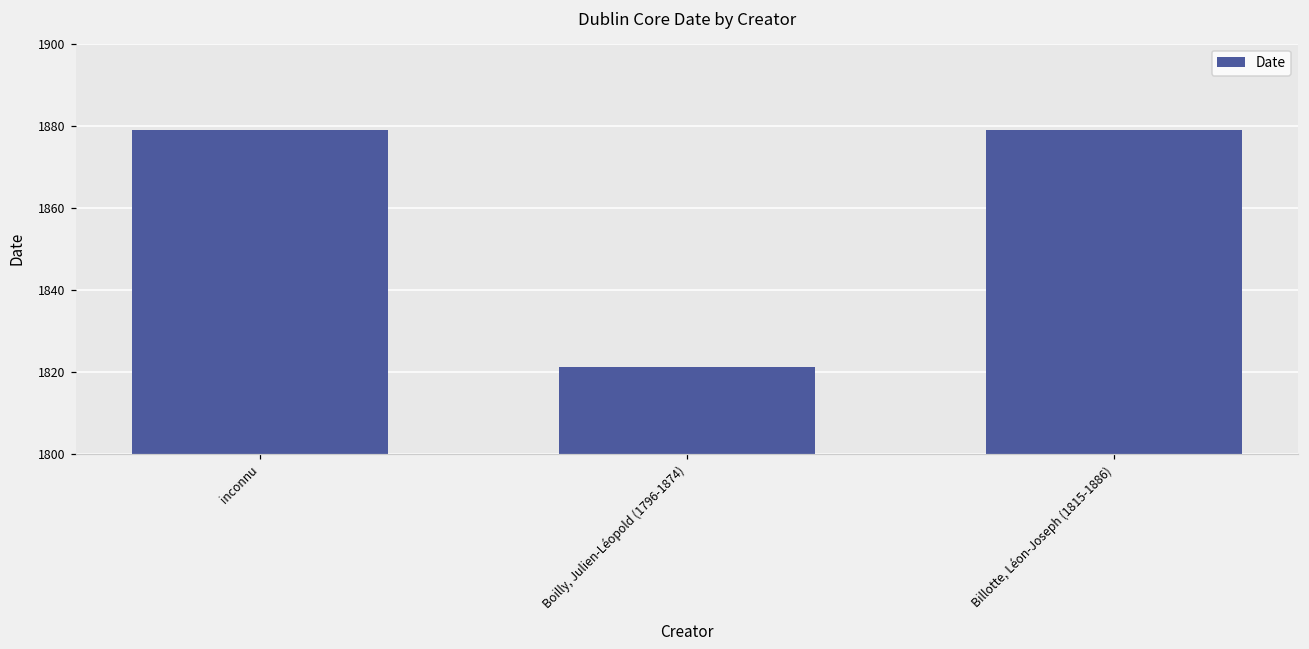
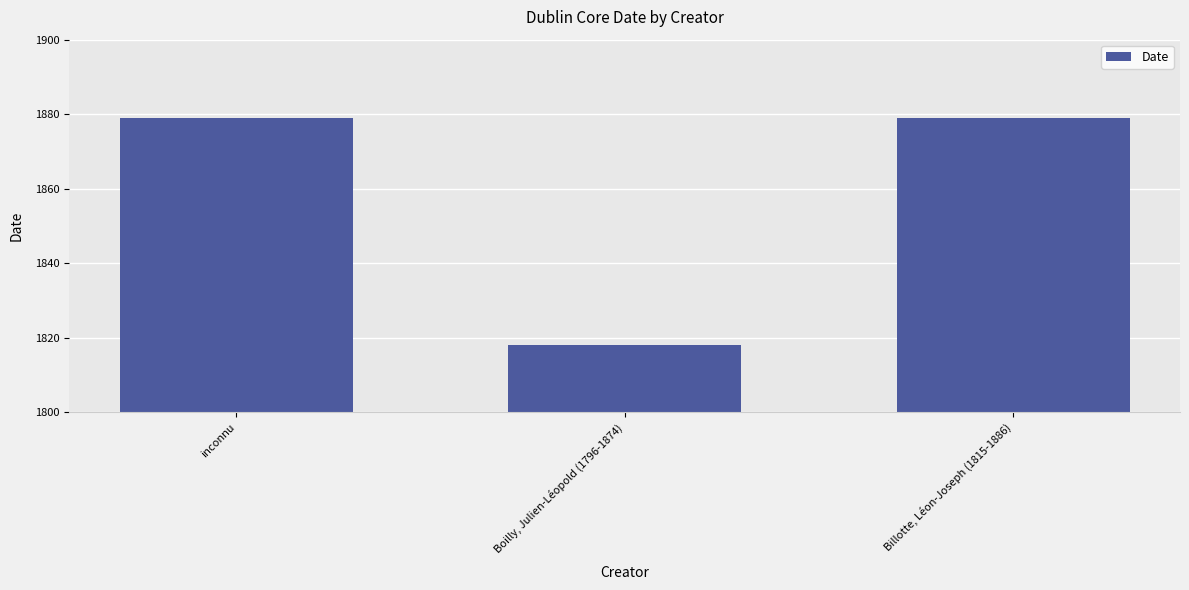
Boilly, Julien-Léopold (1796-1874): 1821 -> 1818
